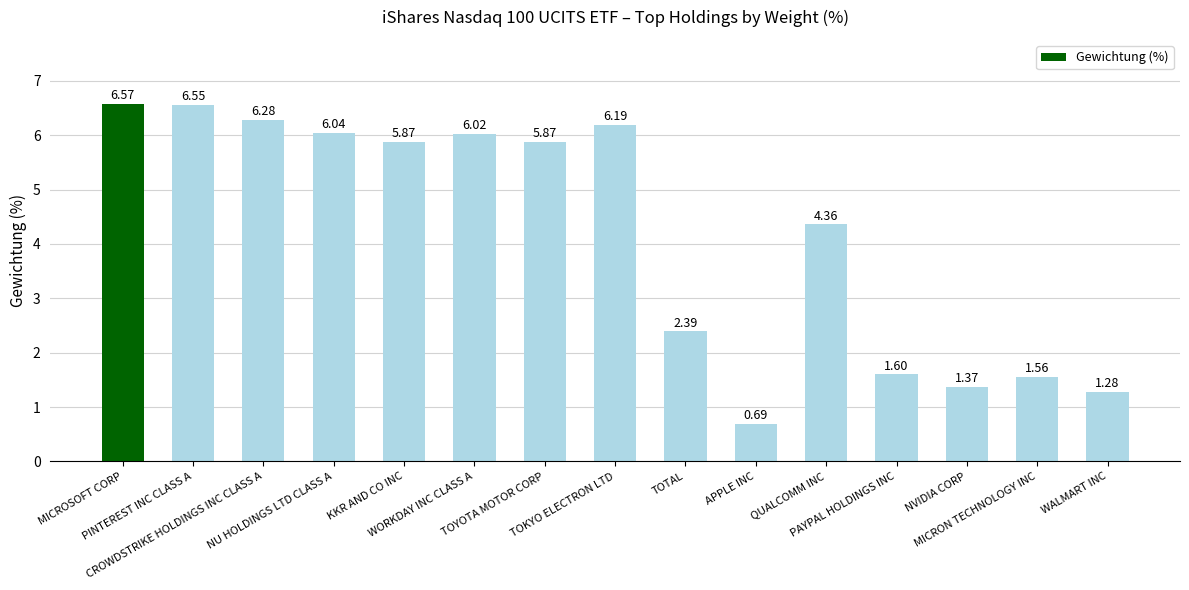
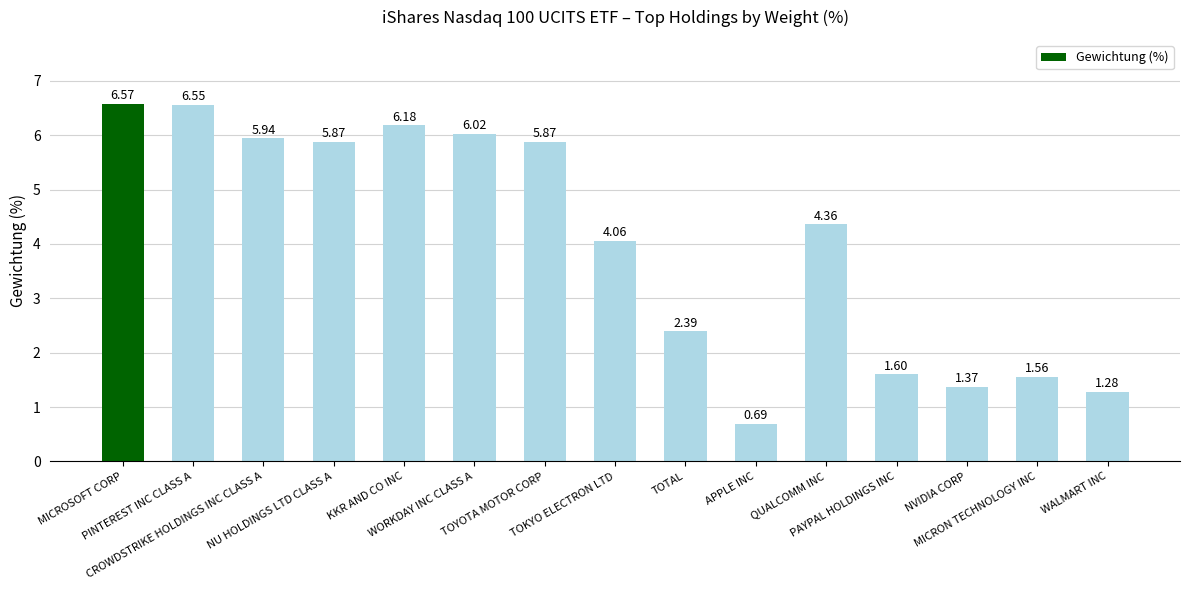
CROWDSTRIKE HOLDINGS INC CLASS A: 6.28 -> 5.94
NU HOLDINGS LTD CLASS A: 6.04 -> 5.87
KKR AND CO INC: 5.87 -> 6.18
TOKYO ELECTRON LTD: 6.19 -> 4.06
